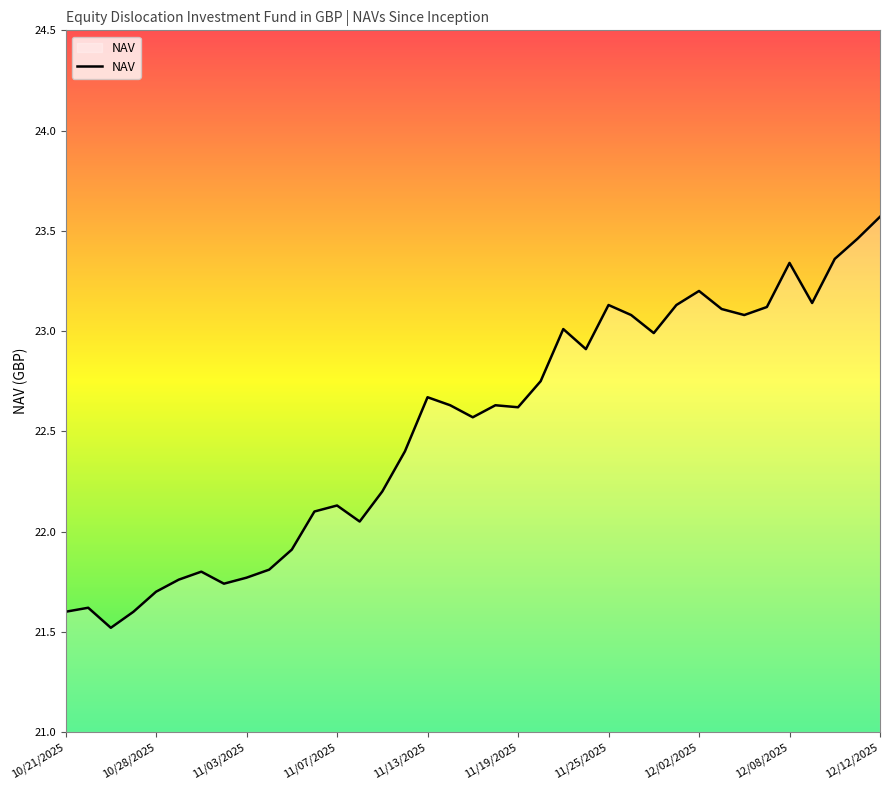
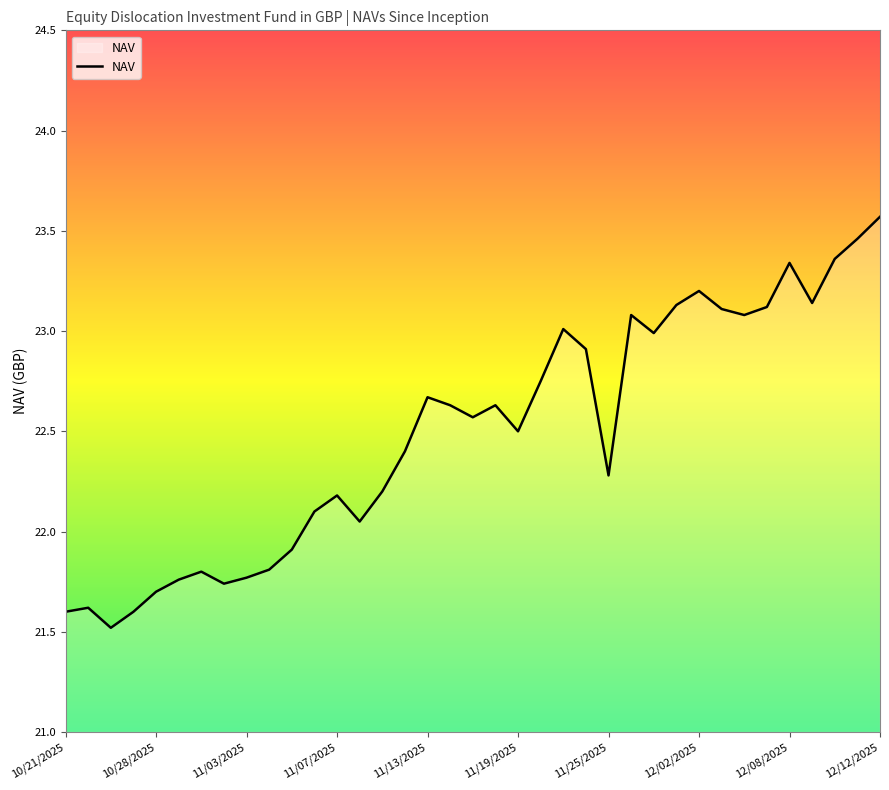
11/07/2025: 22.13 -> 22.18
11/19/2025: 22.62 -> 22.50
11/25/2025: 23.13 -> 22.28
